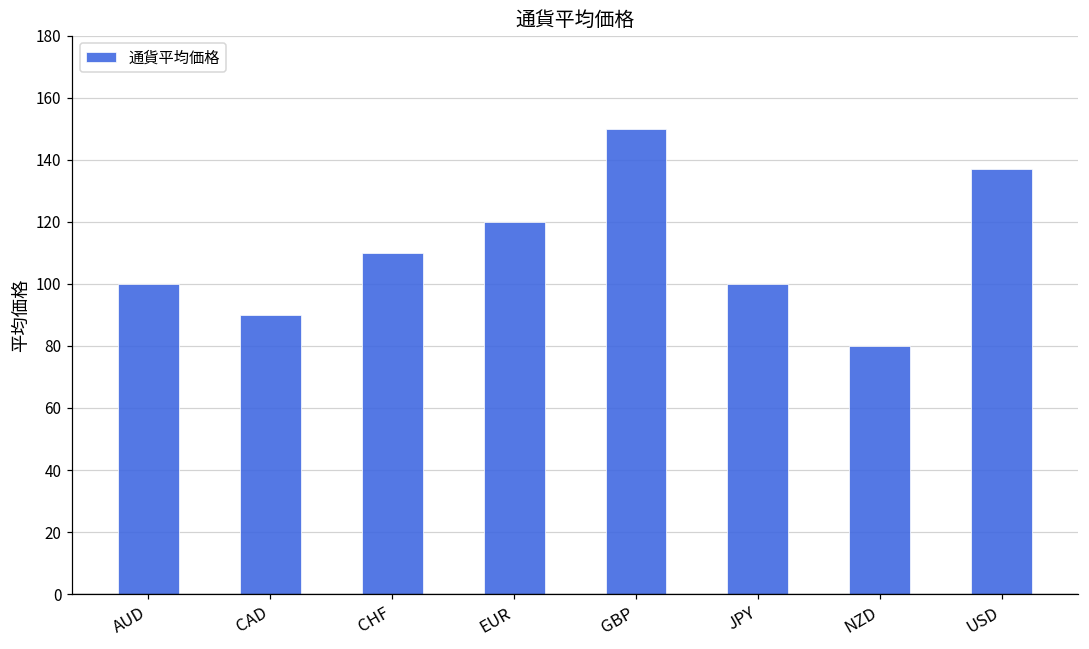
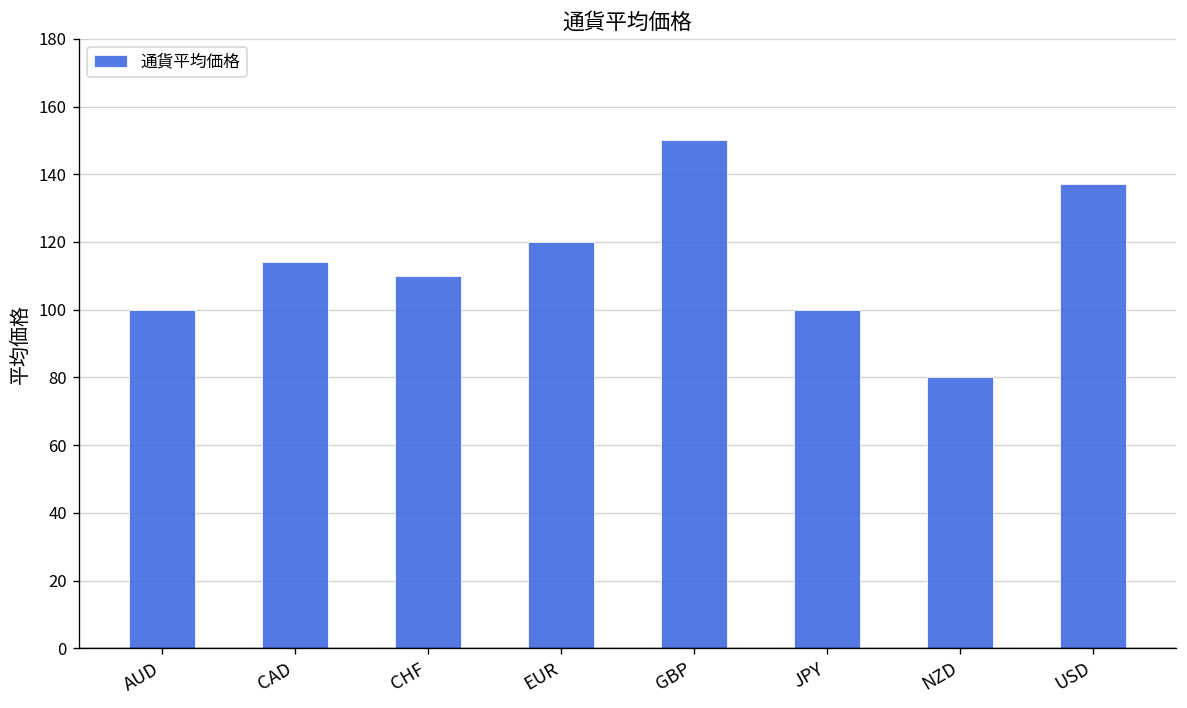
CAD: 90 -> 114
